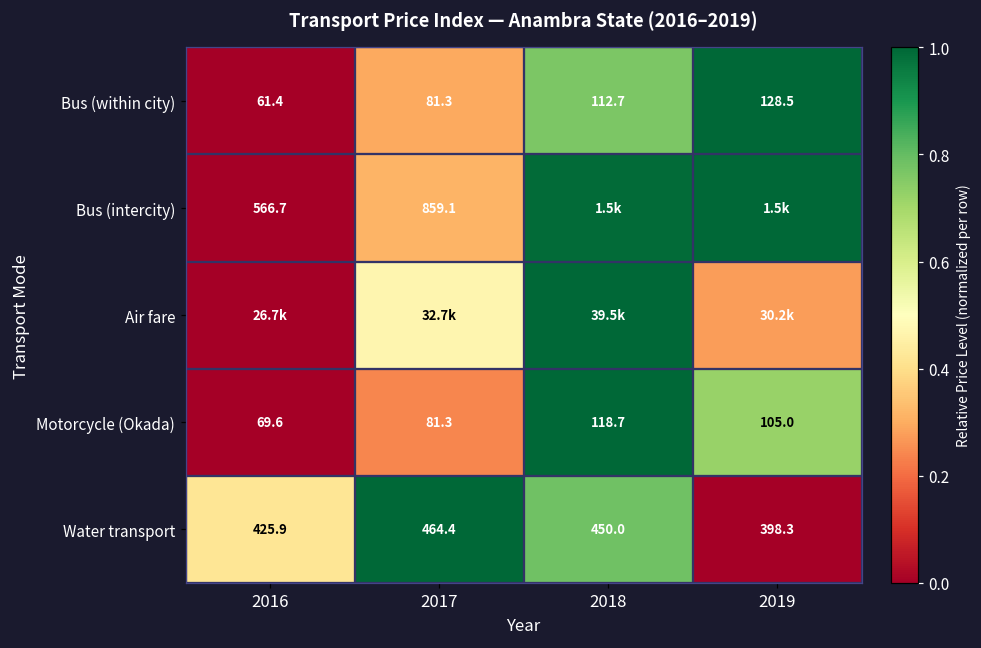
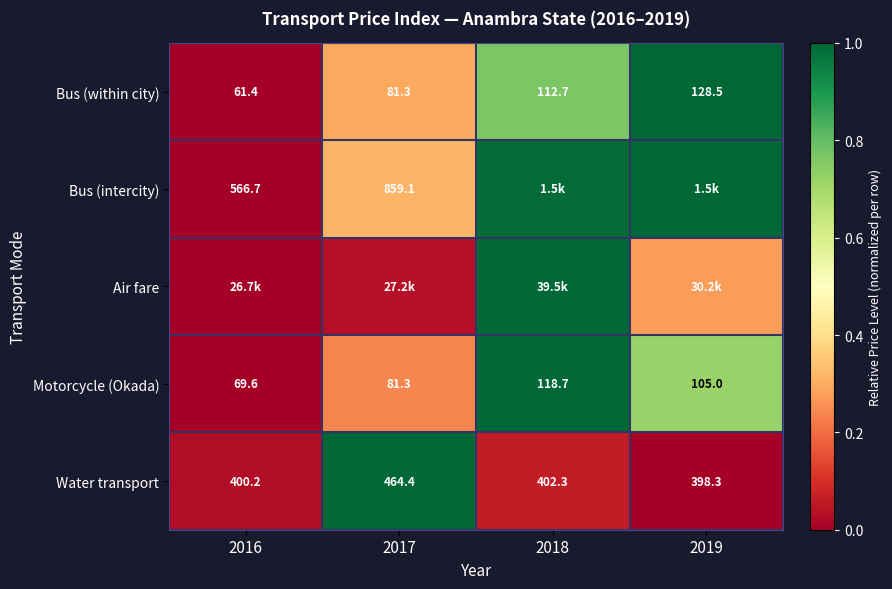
Air fare, 2017: 32.7k -> 27.2k
Water transport, 2016: 425.9 -> 400.2
Water transport, 2018: 450.0 -> 402.3
